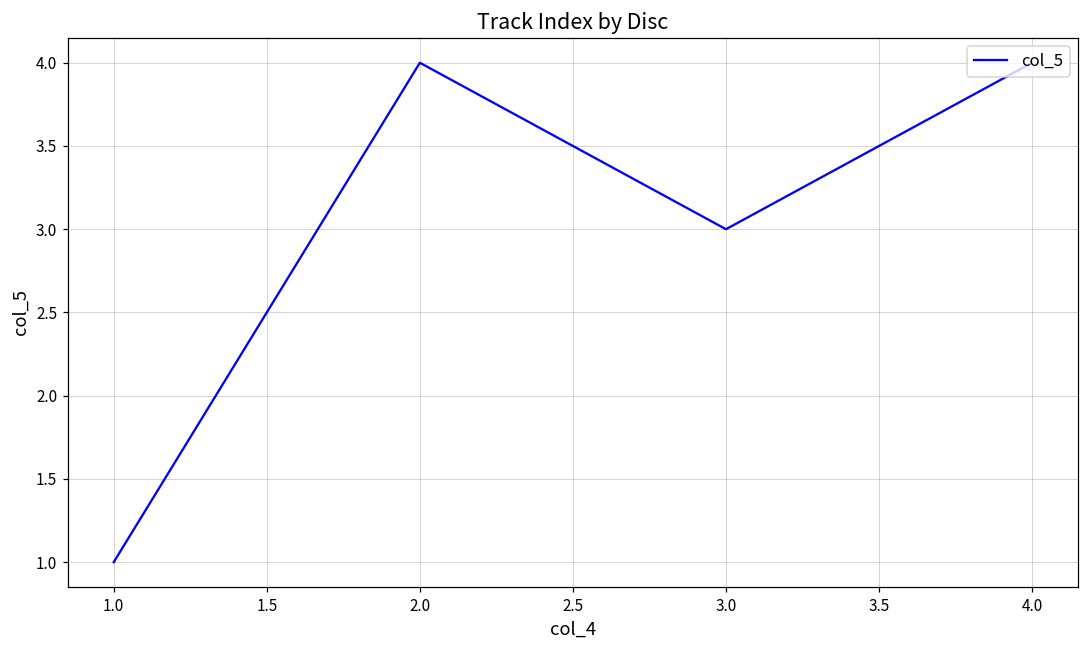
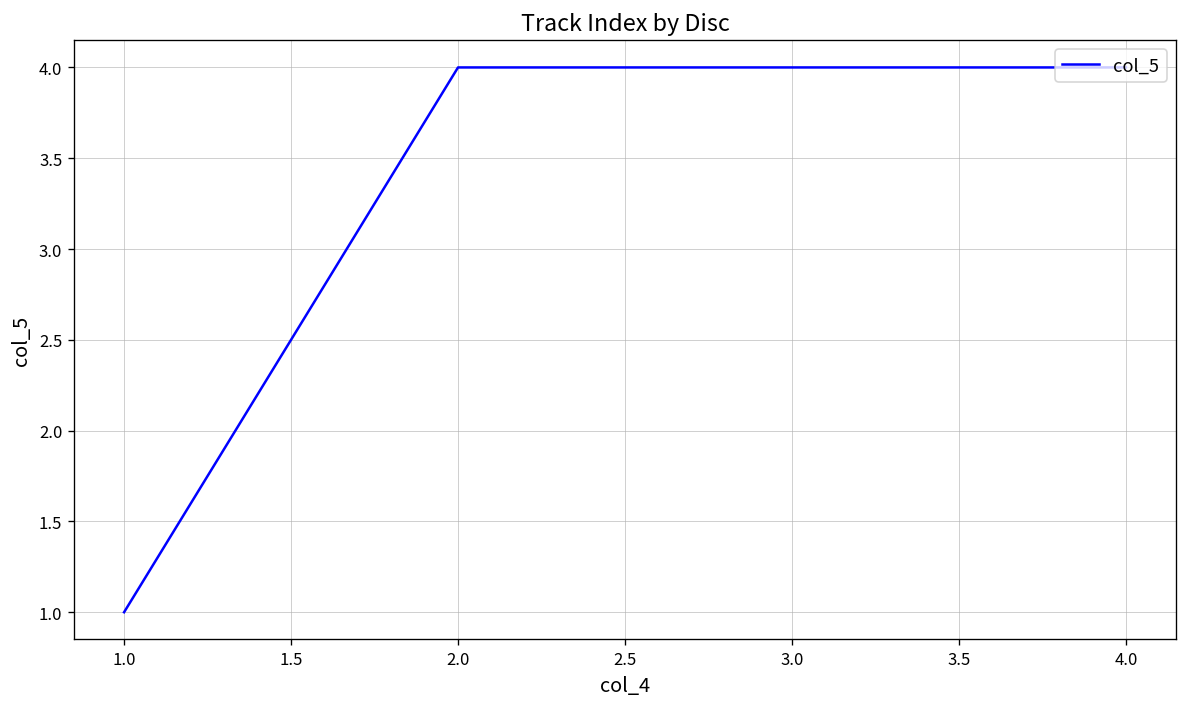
3.0: 3 -> 4
